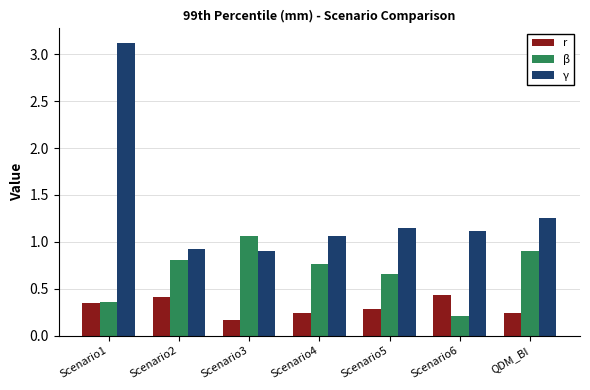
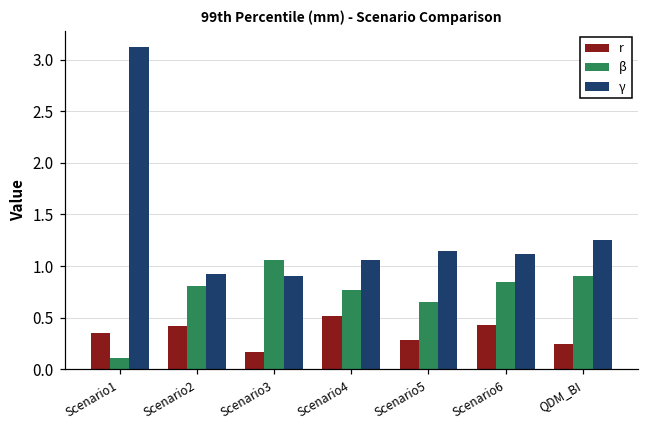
β, Scenario1: 0.4 -> 0.1
r, Scenario4: 0.2 -> 0.5
β, Scenario6: 0.2 -> 0.8
